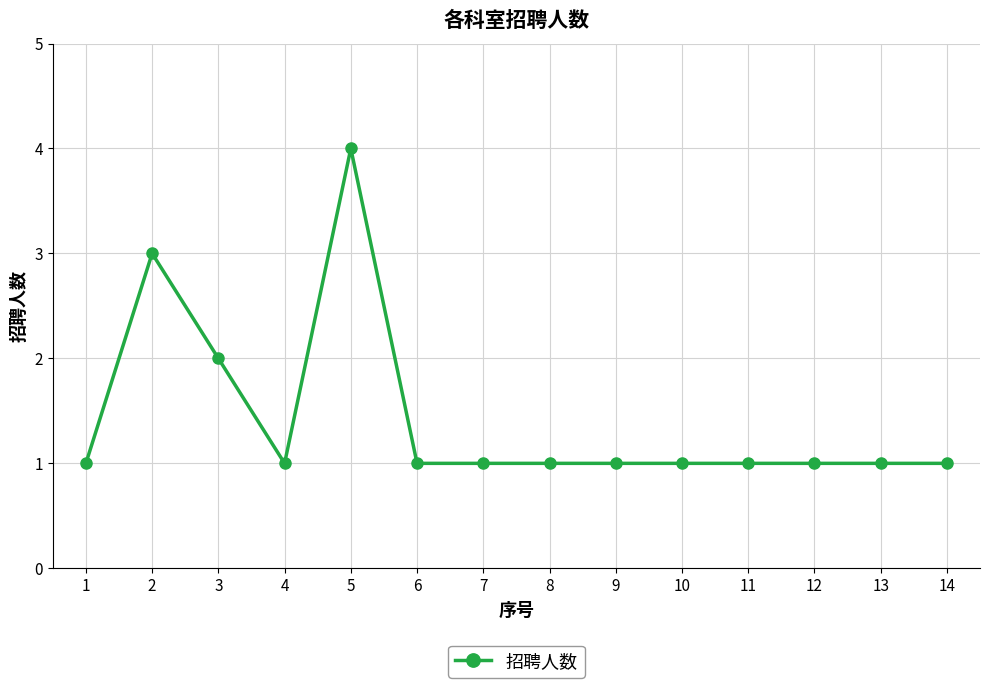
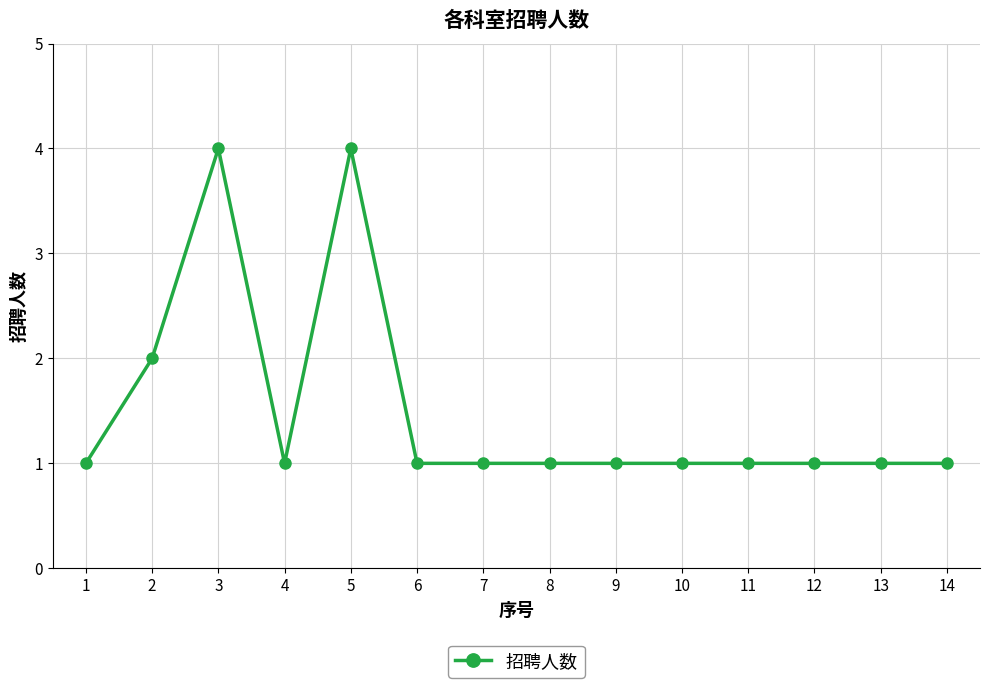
2: 3 -> 2
3: 2 -> 4
